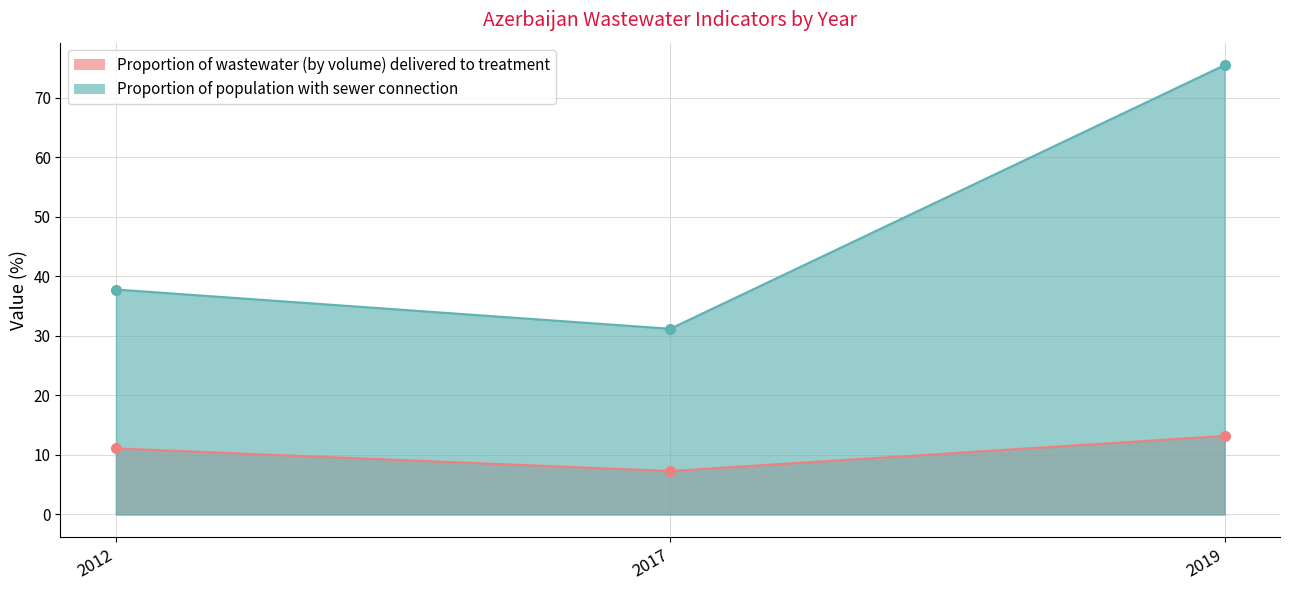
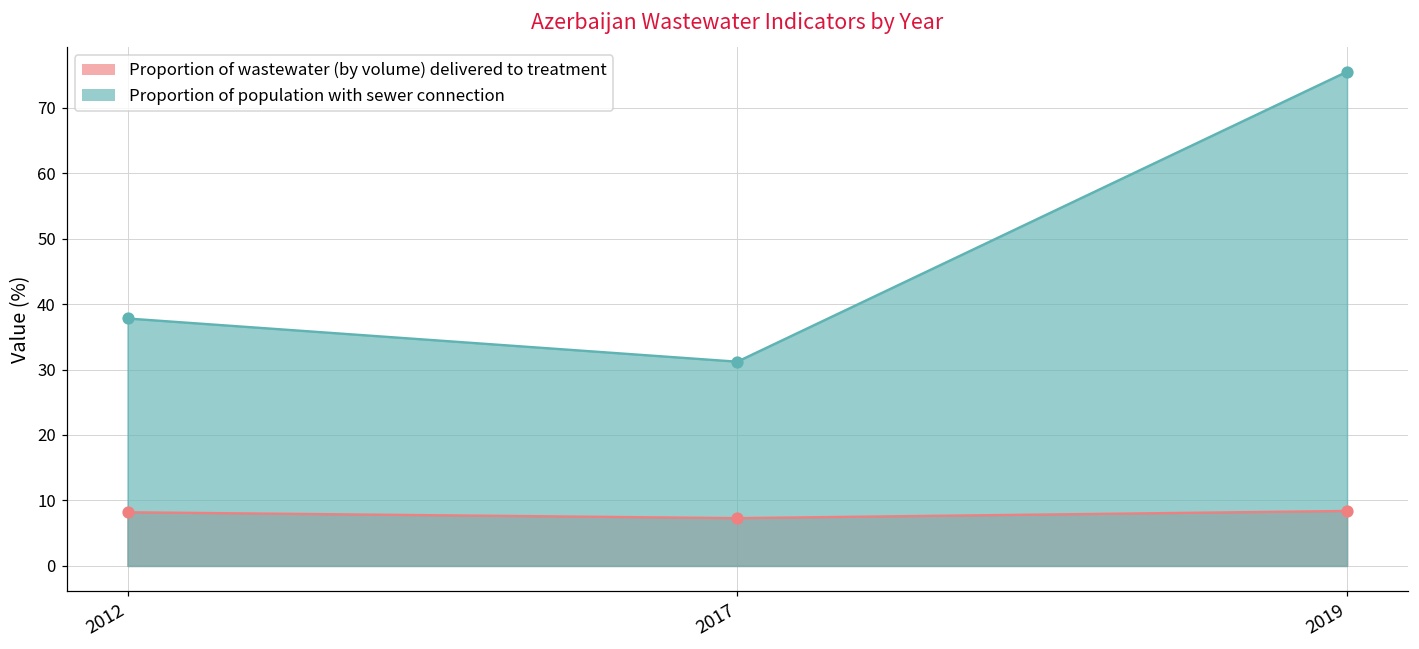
Proportion of wastewater (by volume) delivered to treatment, 2012: 11 -> 8
Proportion of wastewater (by volume) delivered to treatment, 2019: 13 -> 8
